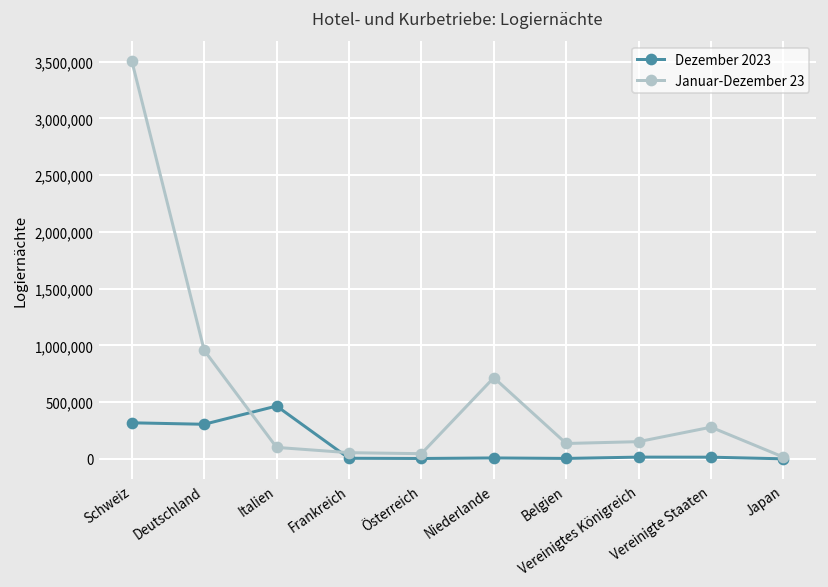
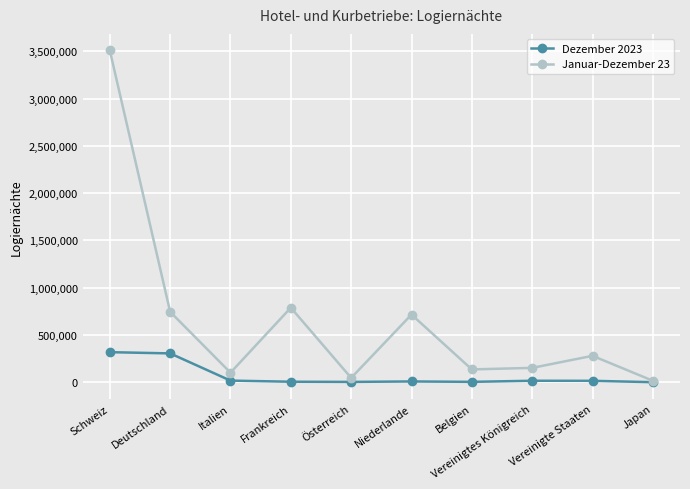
Januar-Dezember 23, Deutschland: 1,000,000 -> 700,000
Dezember 2023, Italien: 500,000 -> 0
Januar-Dezember 23, Frankreich: 100,000 -> 800,000
